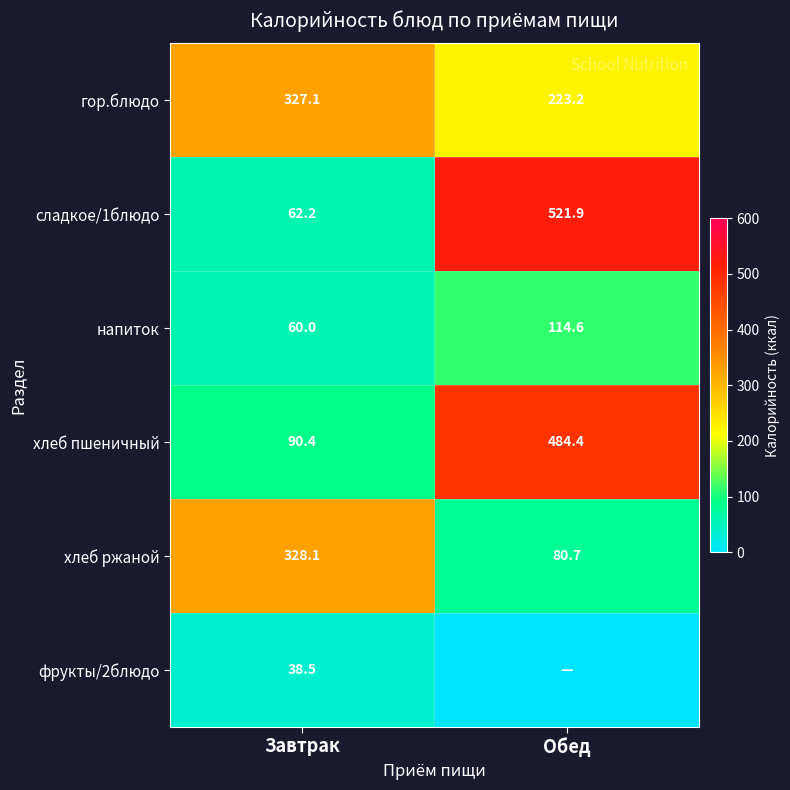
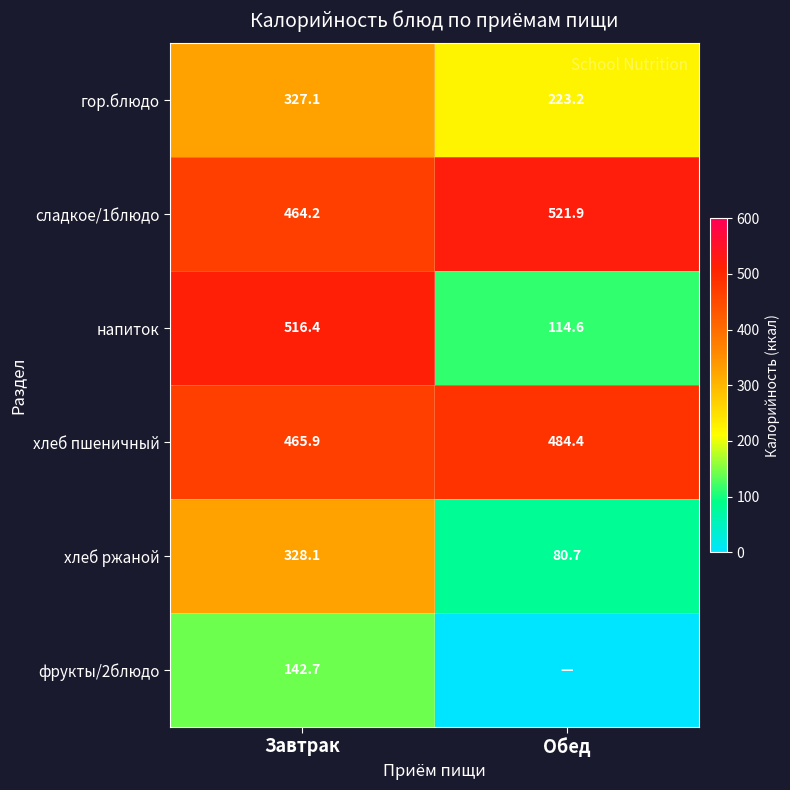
сладкое/1блюдо, Завтрак: 62.2 -> 464.2
напиток, Завтрак: 60.0 -> 516.4
хлеб пшеничный, Завтрак: 90.4 -> 465.9
фрукты/2блюдо, Завтрак: 38.5 -> 142.7
